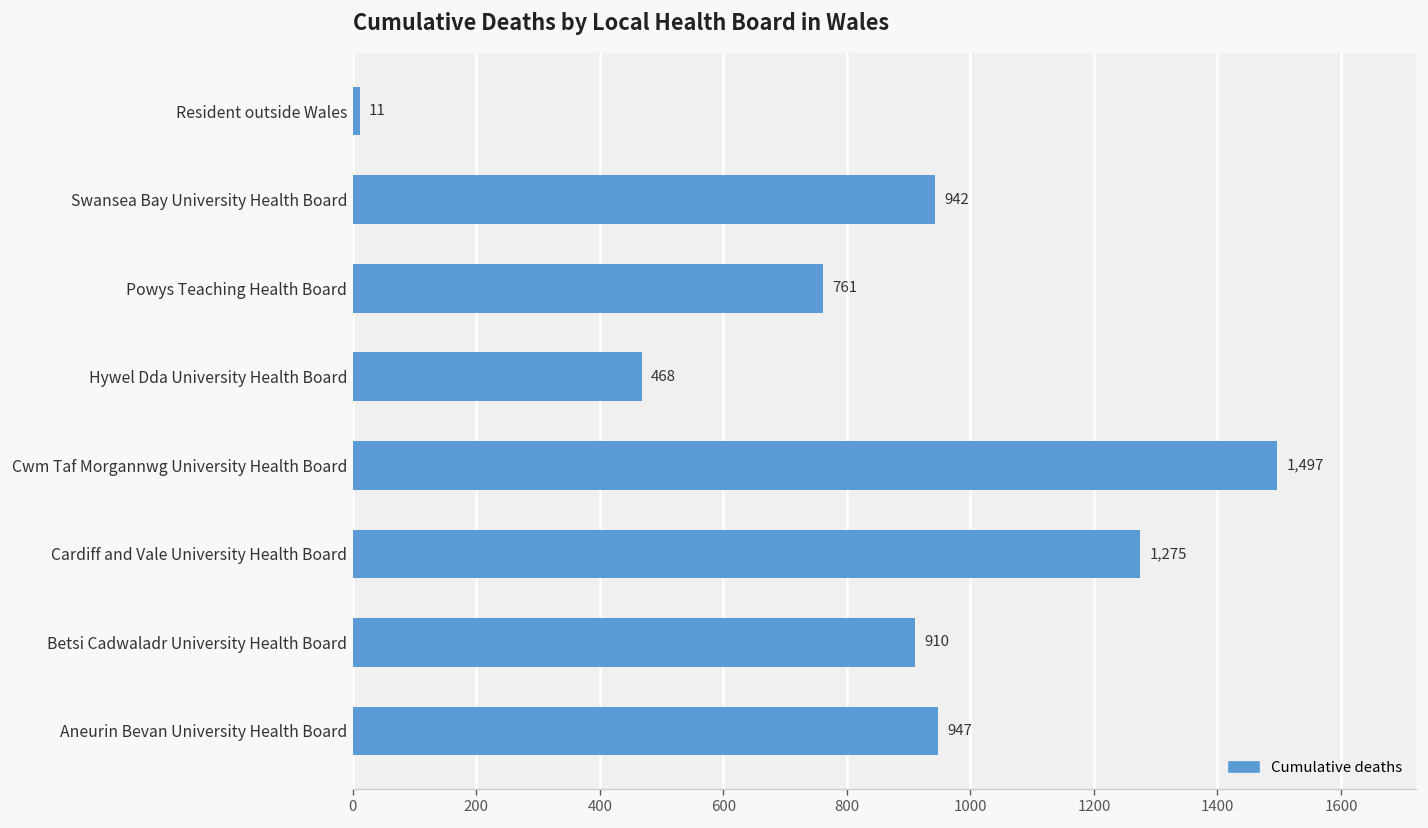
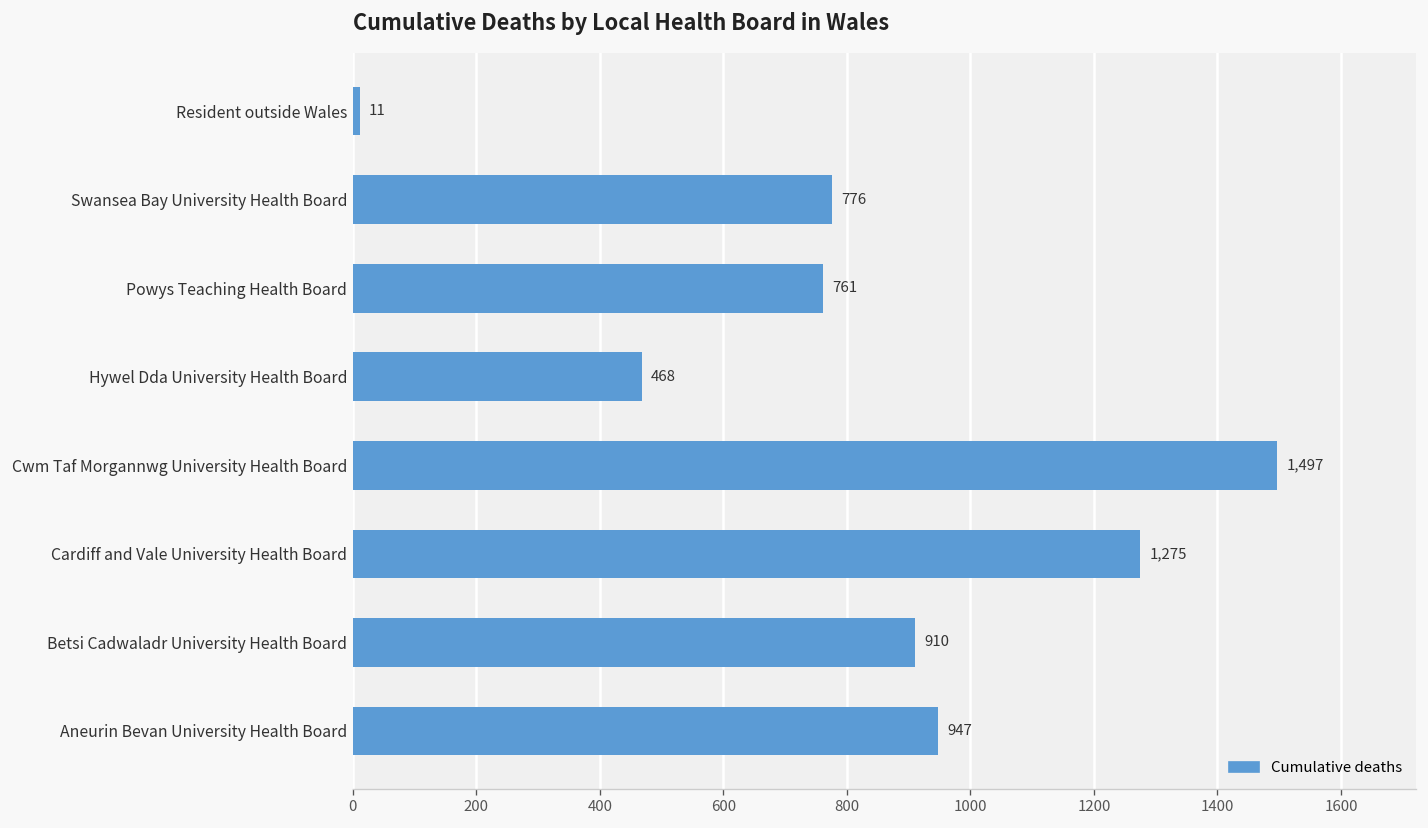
Swansea Bay University Health Board: 942 -> 776
